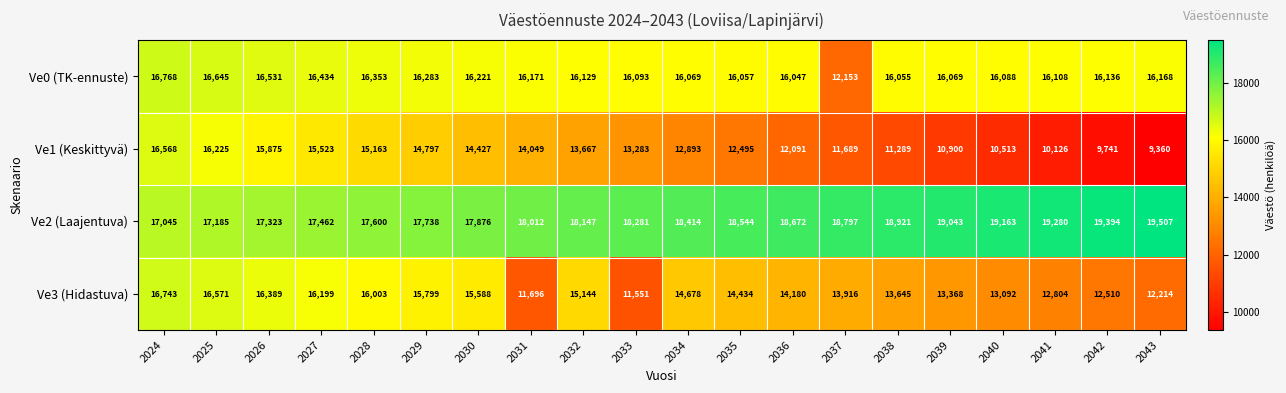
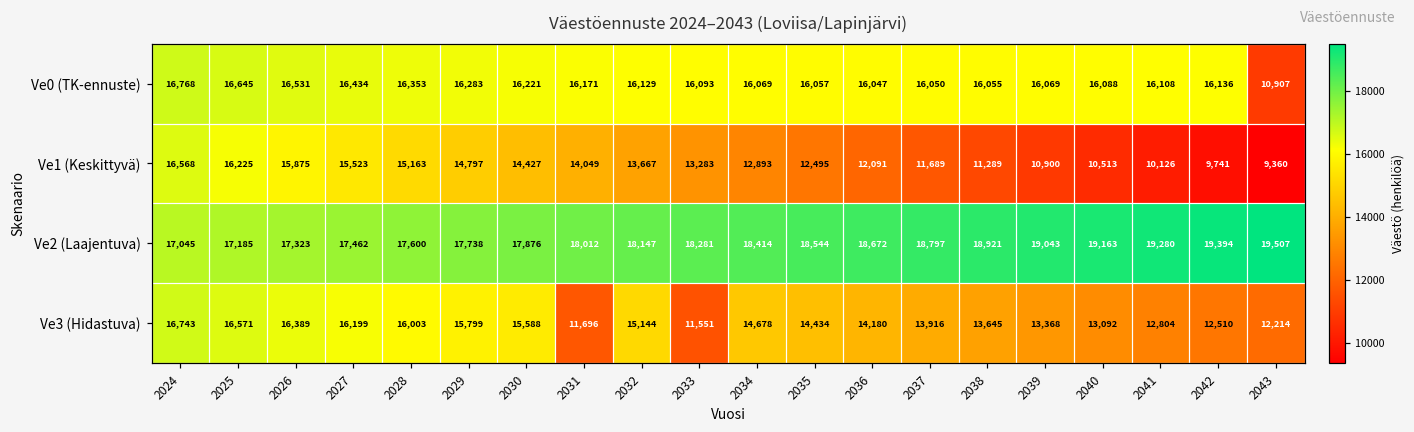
Ve0 (TK-ennuste), 2037: 12,153 -> 16,050
Ve0 (TK-ennuste), 2043: 16,168 -> 10,907
